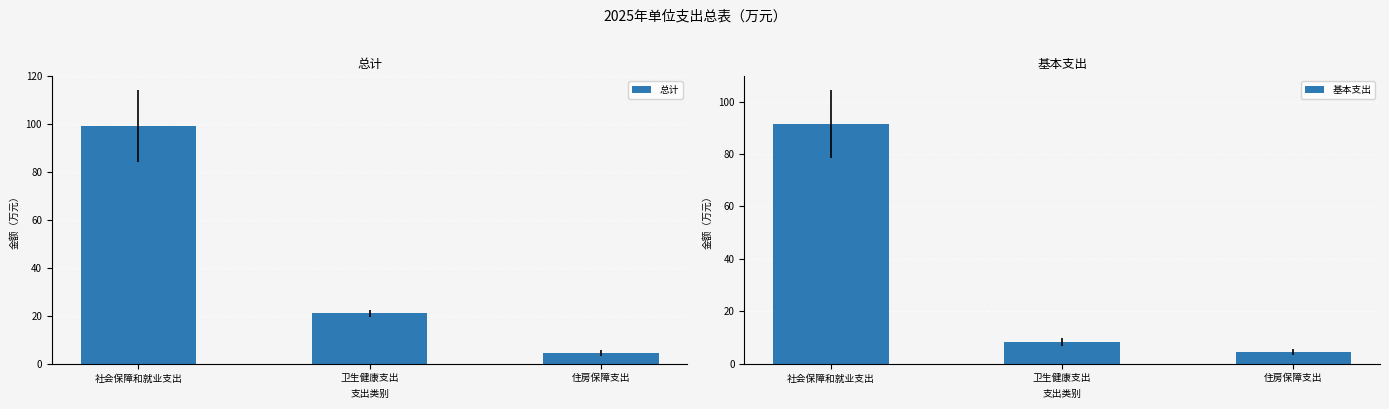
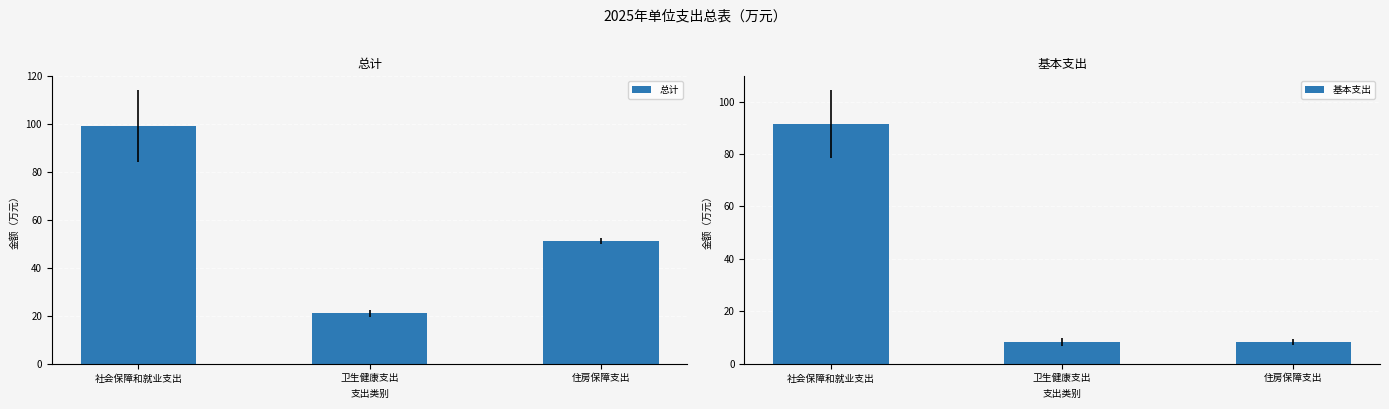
总计, 住房保障支出: 4 -> 51
基本支出, 住房保障支出: 4 -> 8
